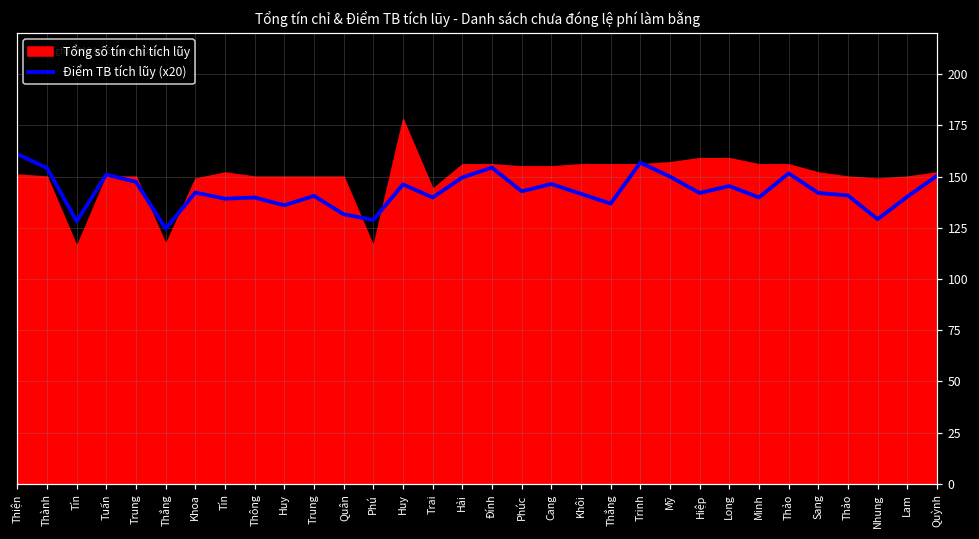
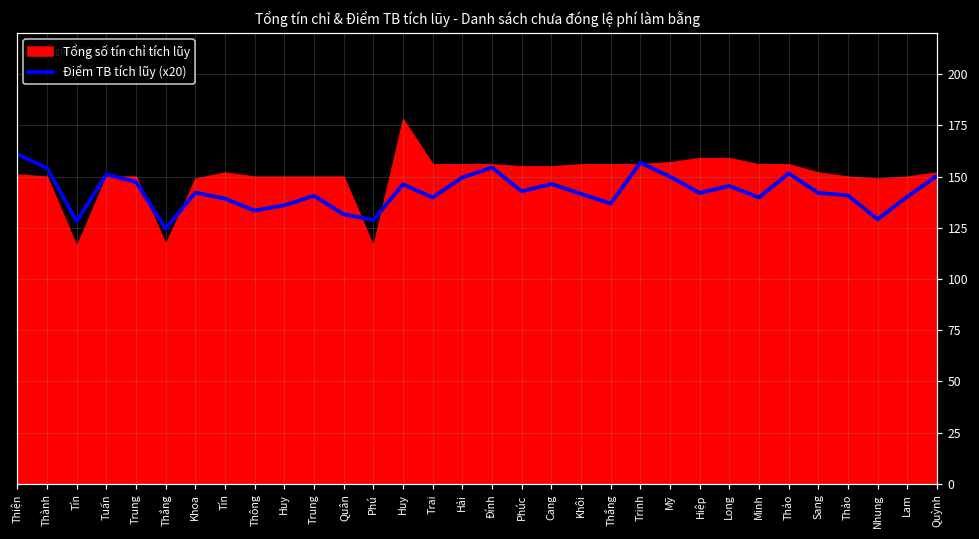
Điểm TB tích lũy (x20), Thông: 140 -> 133
Tổng số tín chỉ tích lũy, Trai: 144 -> 156
